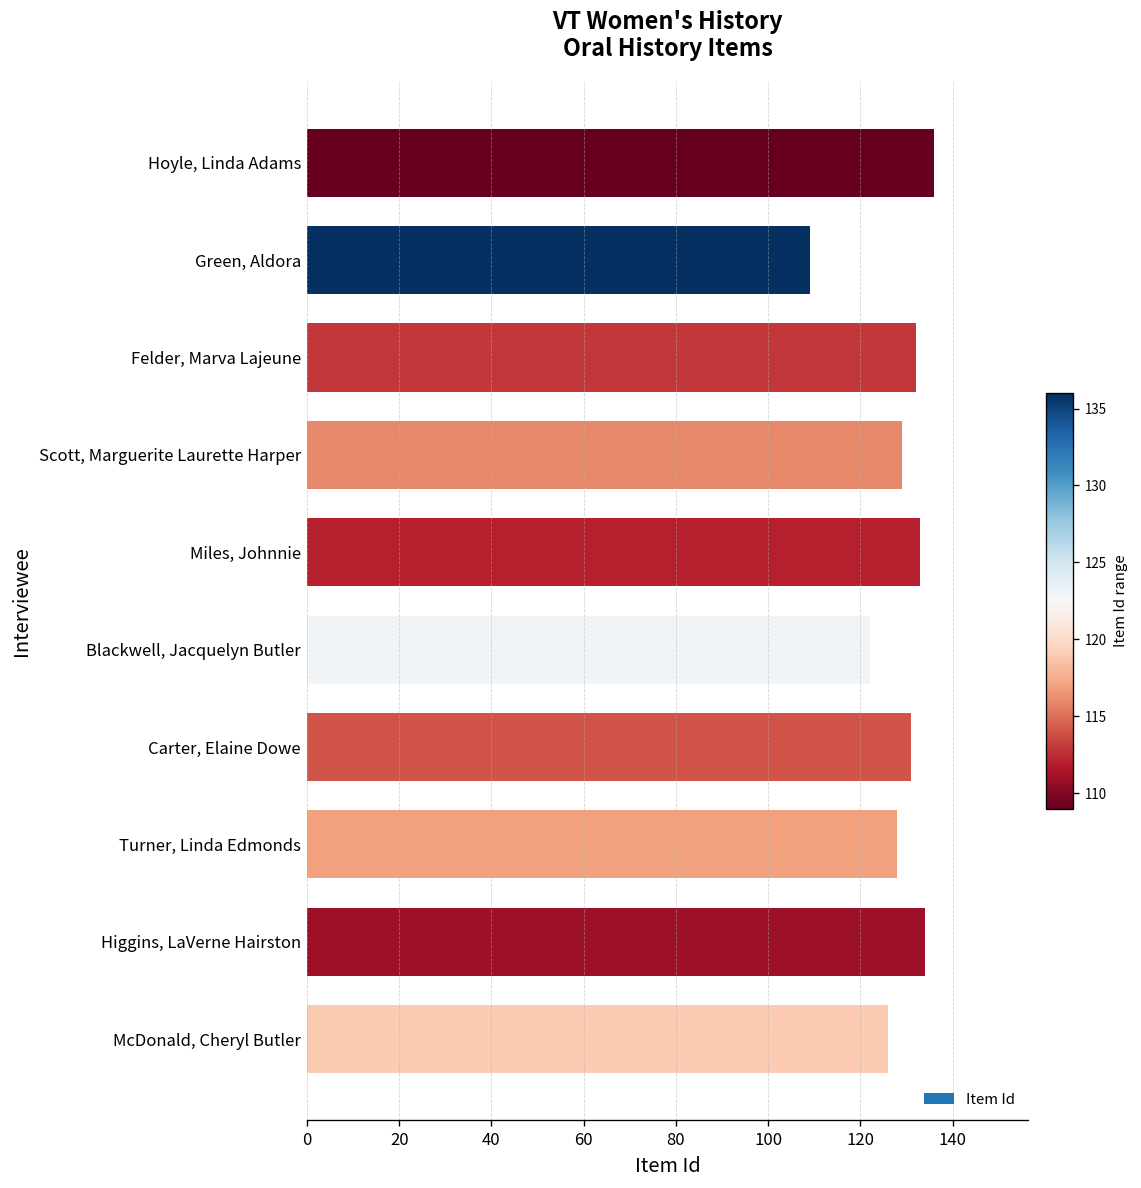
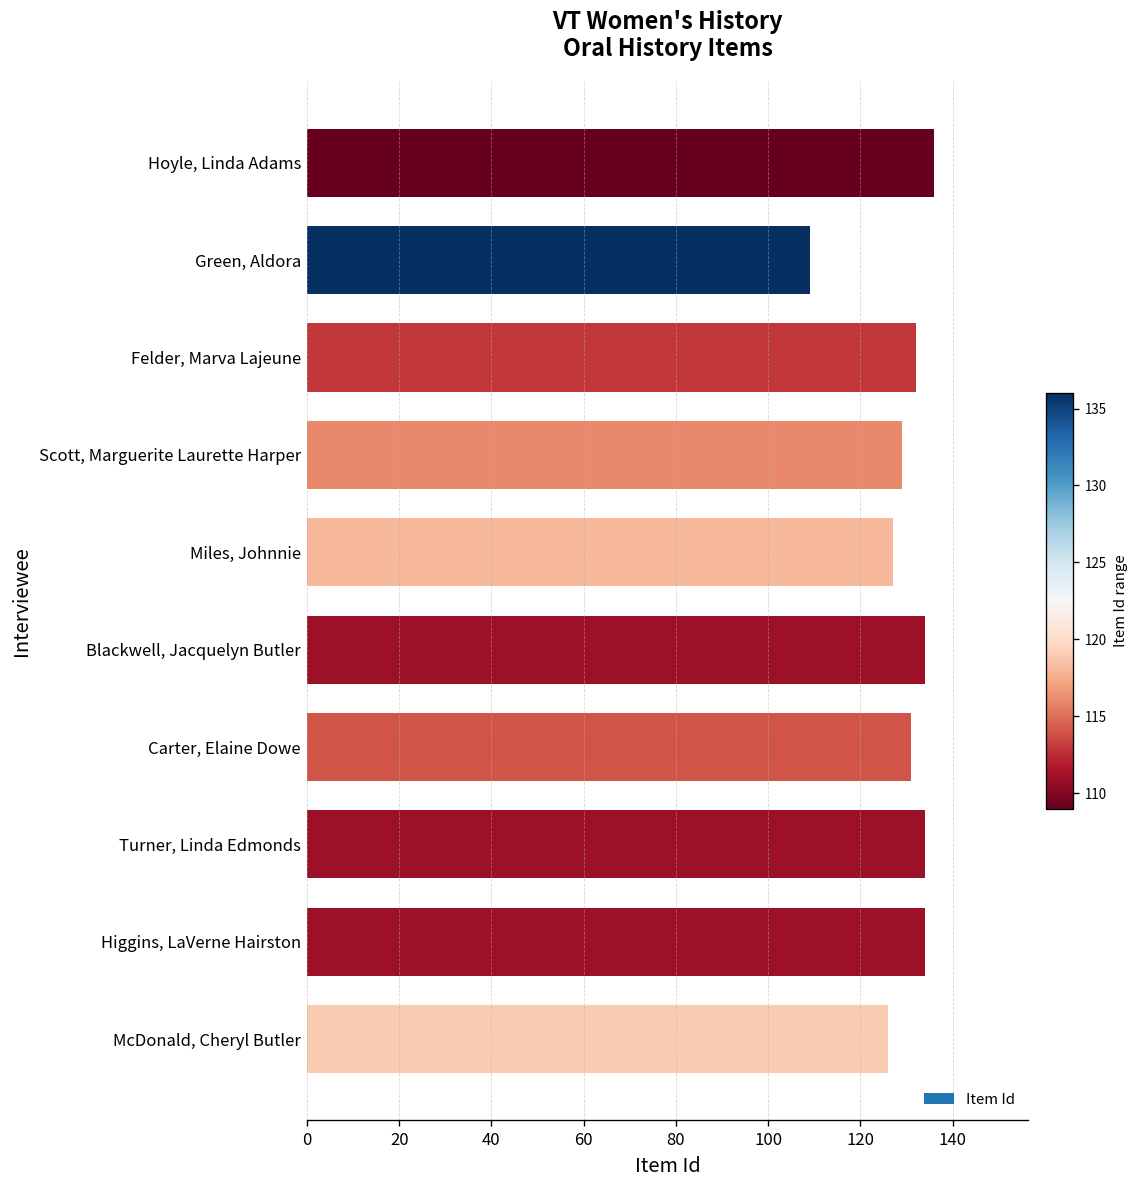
Miles, Johnnie: 133 -> 127
Blackwell, Jacquelyn Butler: 122 -> 134
Turner, Linda Edmonds: 128 -> 134
